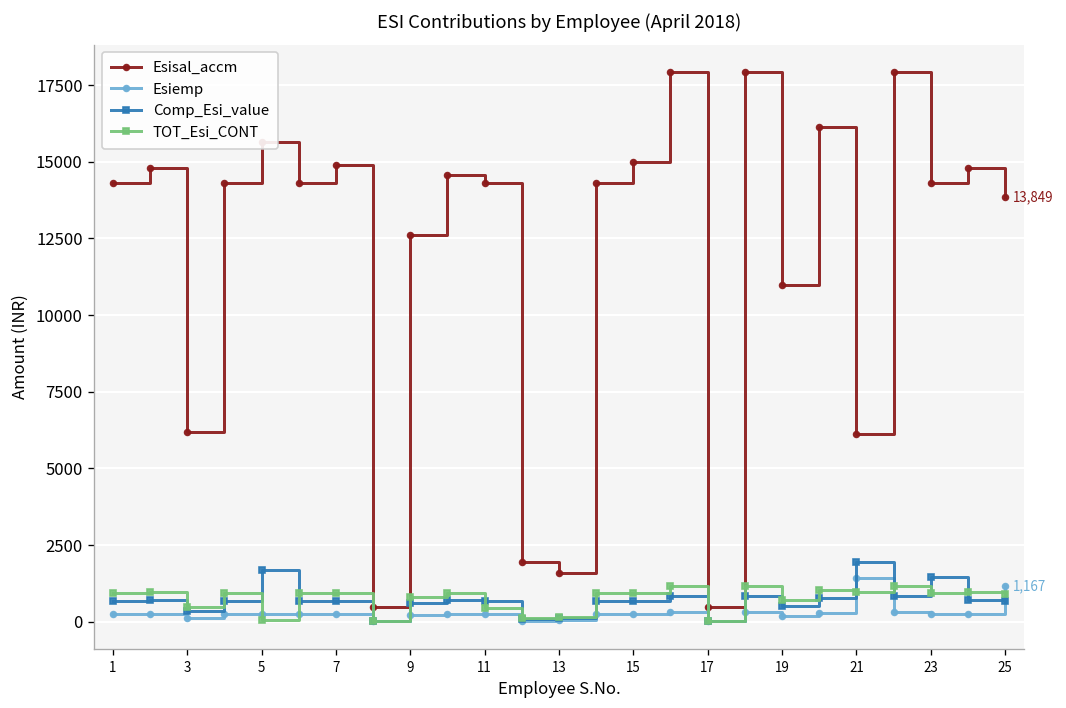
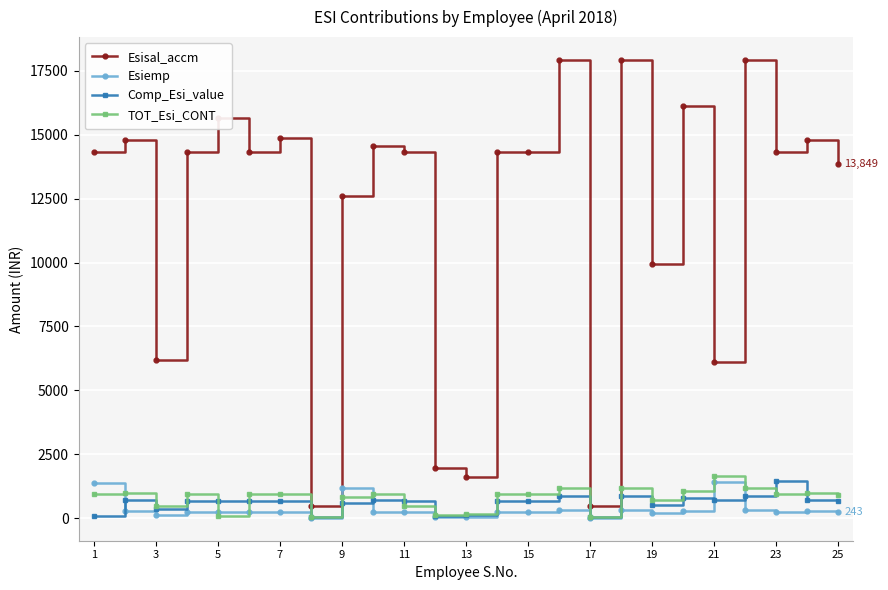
Esiemp, 1: 300 -> 1400
Comp_Esi_value, 1: 700 -> 100
Comp_Esi_value, 5: 1700 -> 700
Esiemp, 9: 200 -> 1200
Esisal_accm, 15: 15000 -> 14300
Esisal_accm, 19: 11000 -> 10000
Comp_Esi_value, 21: 2000 -> 700
TOT_Esi_CONT, 21: 1000 -> 1600
Esiemp, 25: 1,167 -> 243
